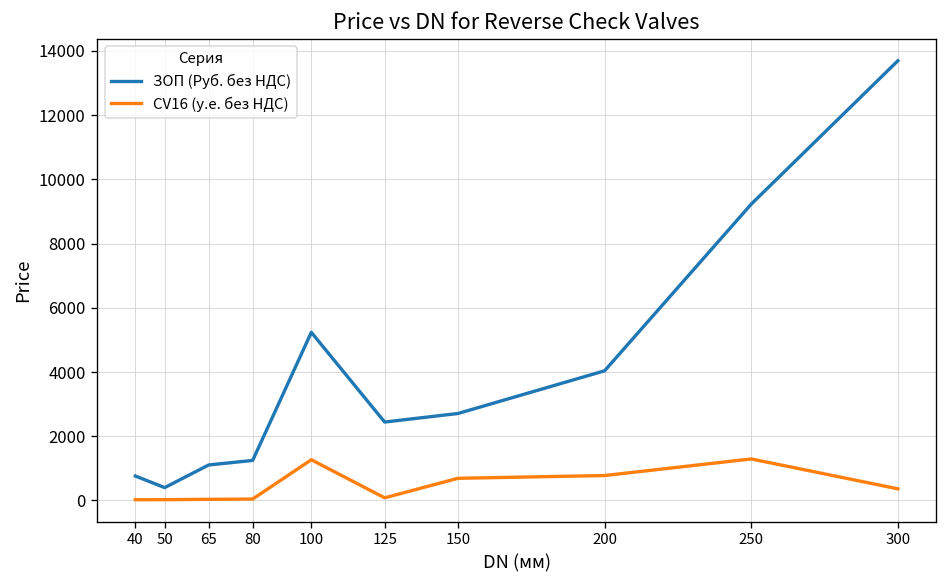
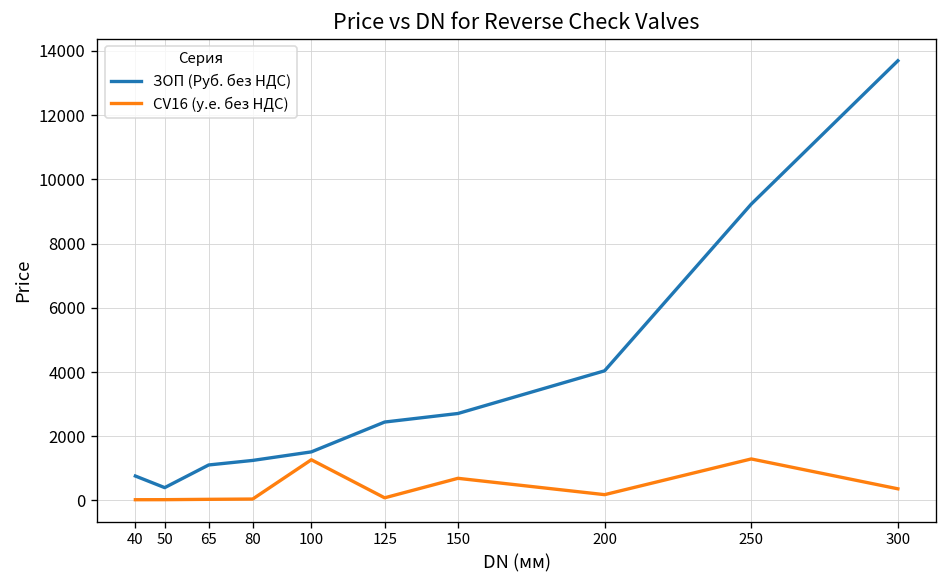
ЗОП (Руб. без НДС), 100: 5200 -> 1500
СV16 (у.е. без НДС), 200: 800 -> 200
